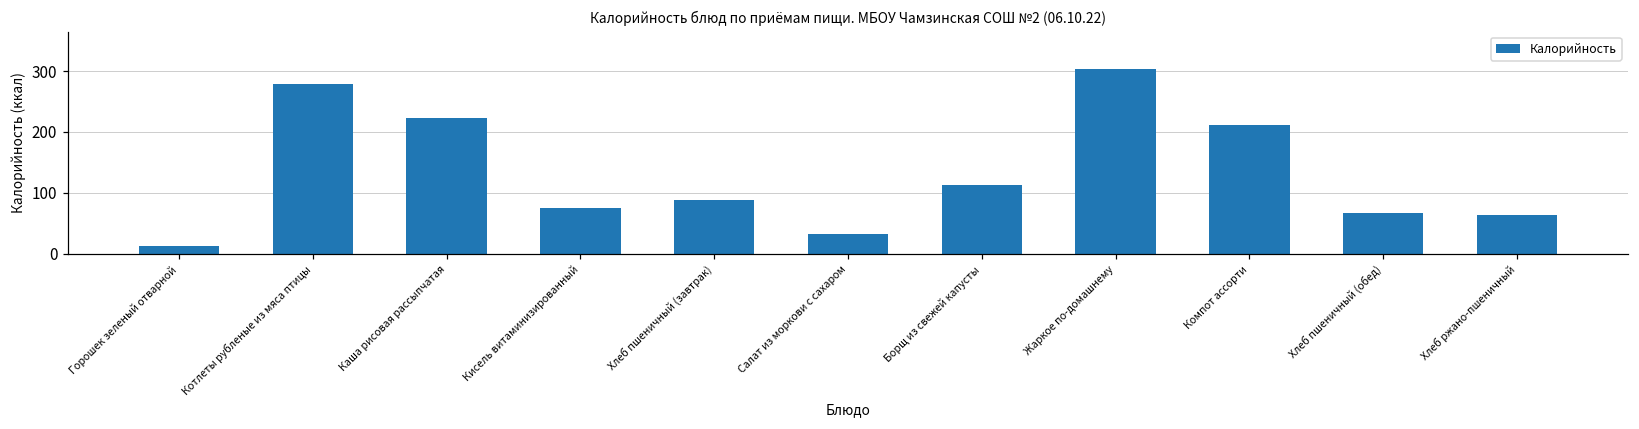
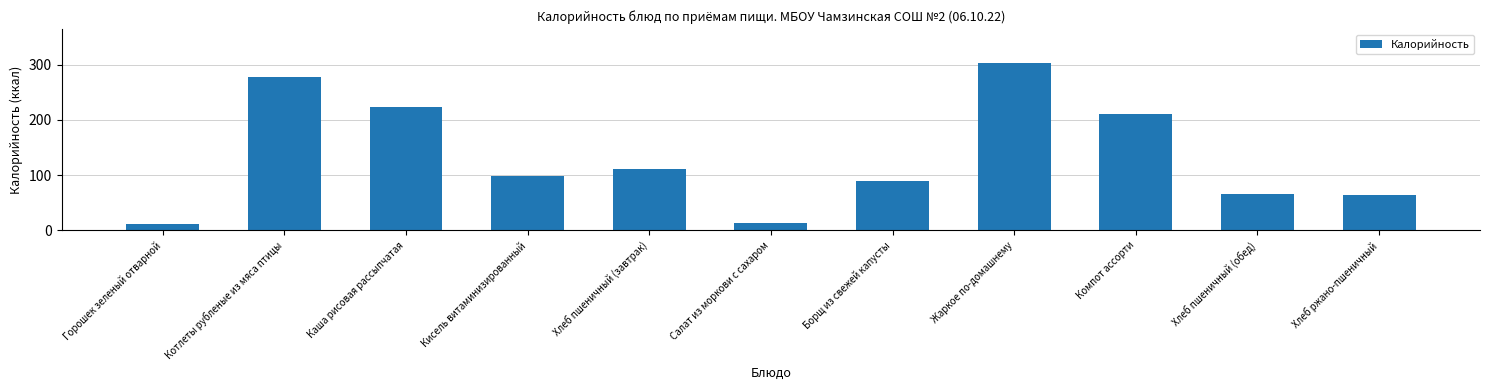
Кисель витаминизированный: 70 -> 100
Хлеб пшеничный (завтрак): 90 -> 110
Салат из моркови с сахаром: 30 -> 10
Борщ из свежей капусты: 110 -> 90
